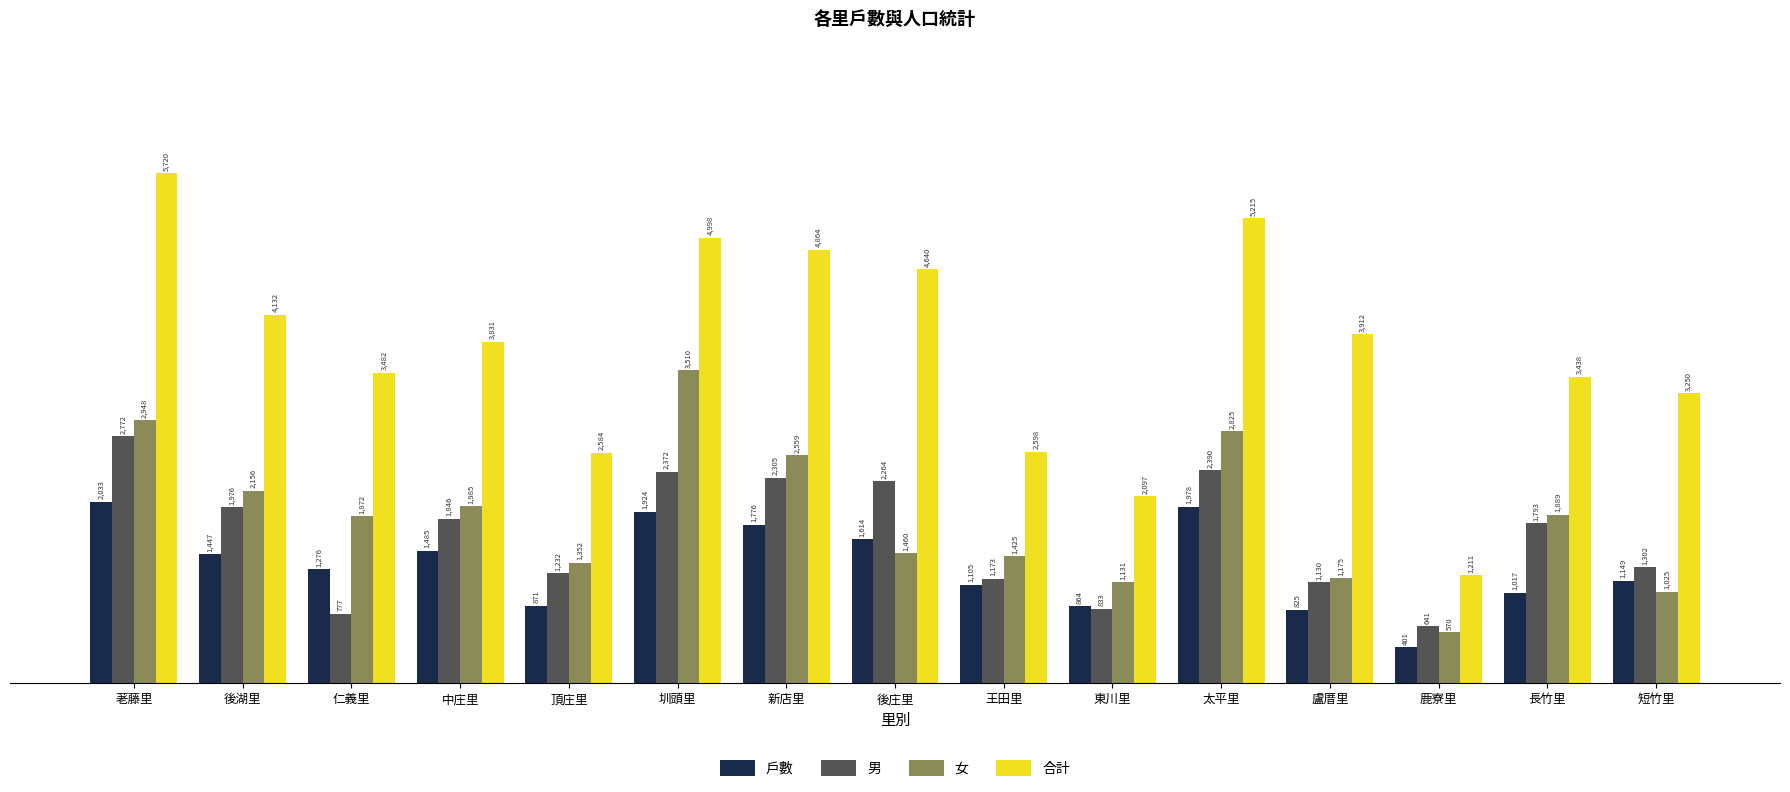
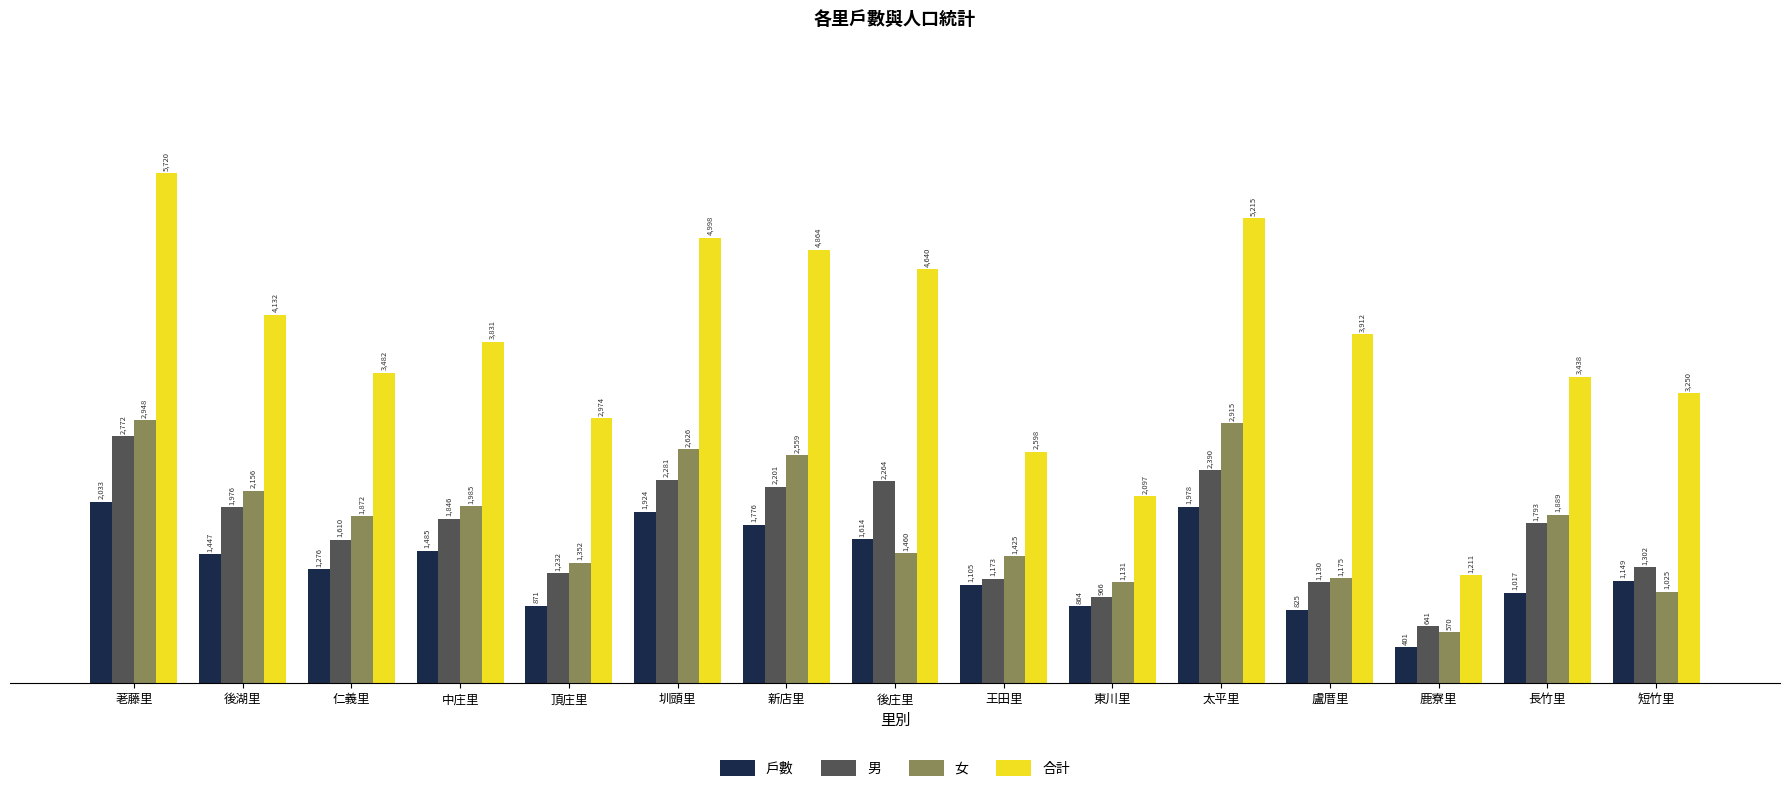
男, 仁義里: 777 -> 1,610
合計, 頂庄里: 2,584 -> 2,974
男, 圳頭里: 2,372 -> 2,281
女, 圳頭里: 3,510 -> 2,626
男, 新店里: 2,305 -> 2,201
男, 東川里: 833 -> 966
女, 太平里: 2,825 -> 2,915
